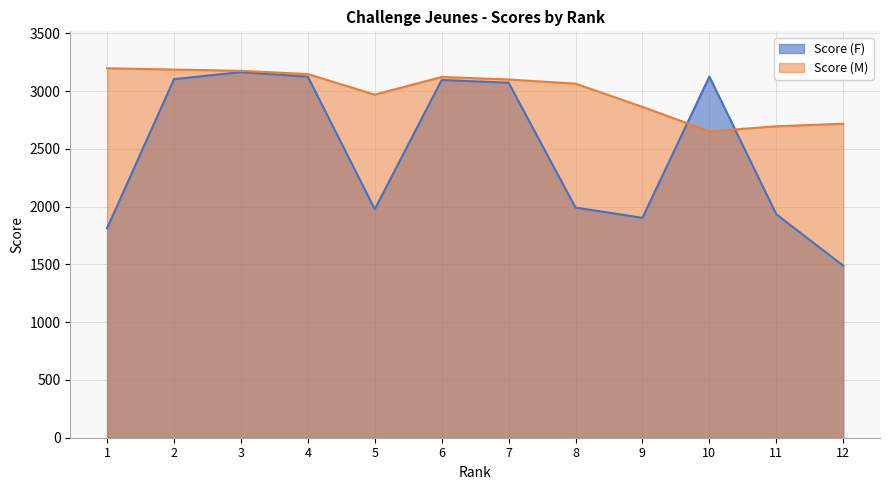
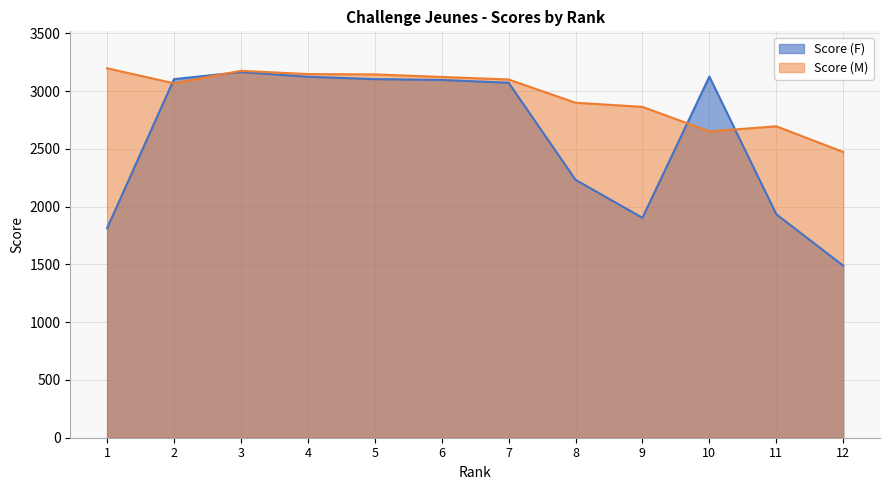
Score (M), 2: 3190 -> 3070
Score (F), 5: 1980 -> 3100
Score (M), 5: 2970 -> 3140
Score (F), 8: 1990 -> 2230
Score (M), 8: 3060 -> 2900
Score (M), 12: 2720 -> 2470
